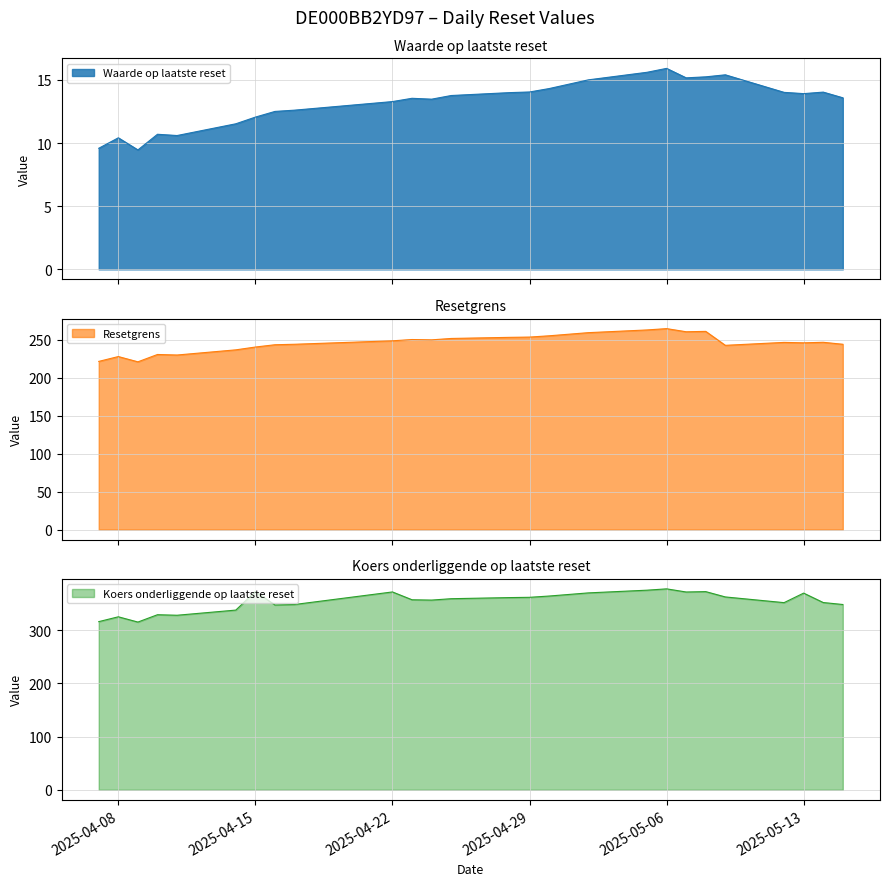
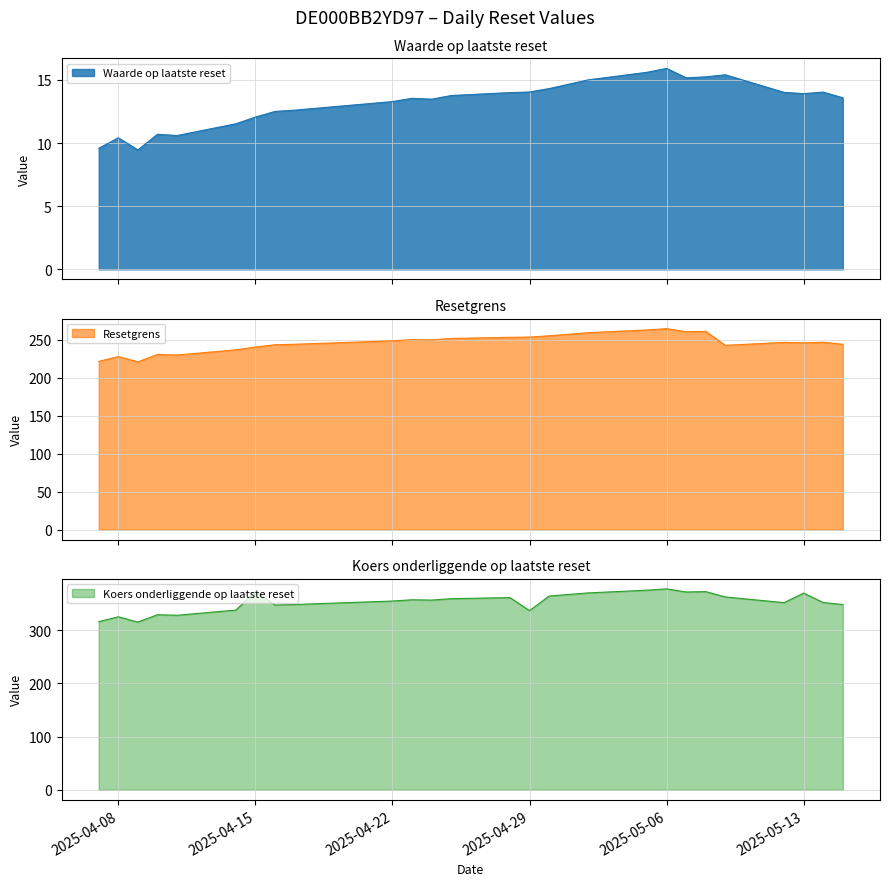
Koers onderliggende op laatste reset, 2025-04-22: 370 -> 350
Koers onderliggende op laatste reset, 2025-04-29: 360 -> 340
